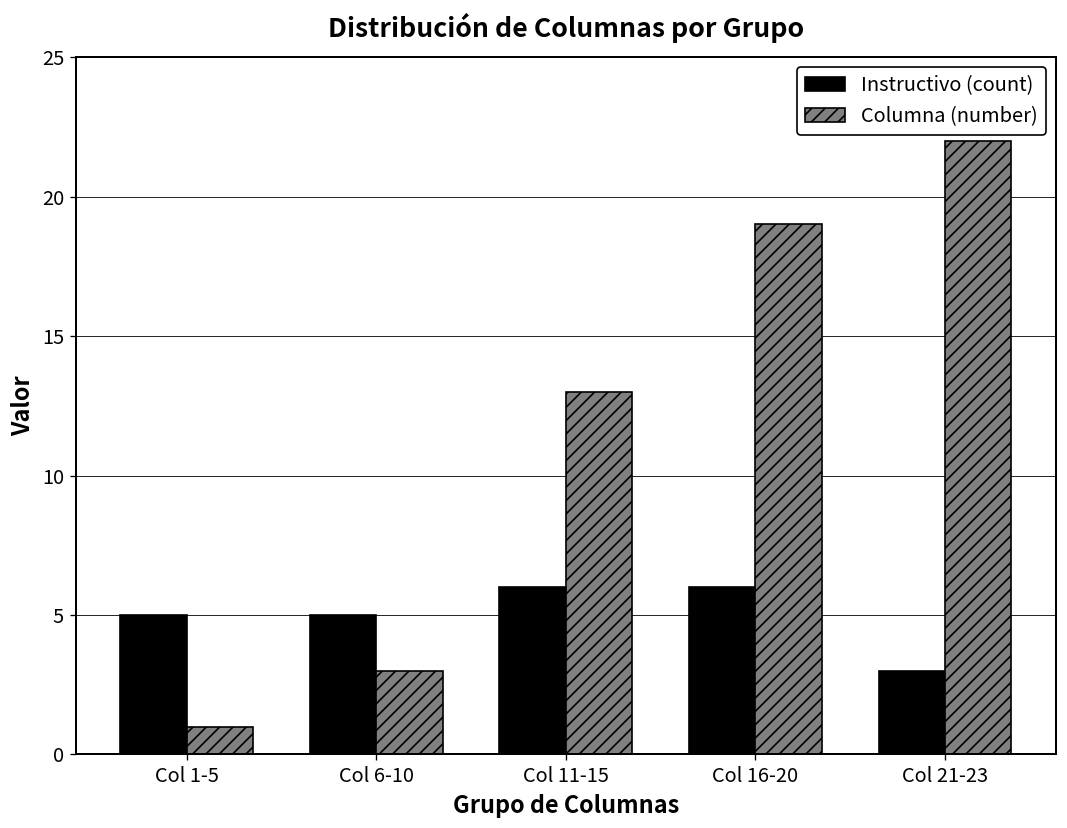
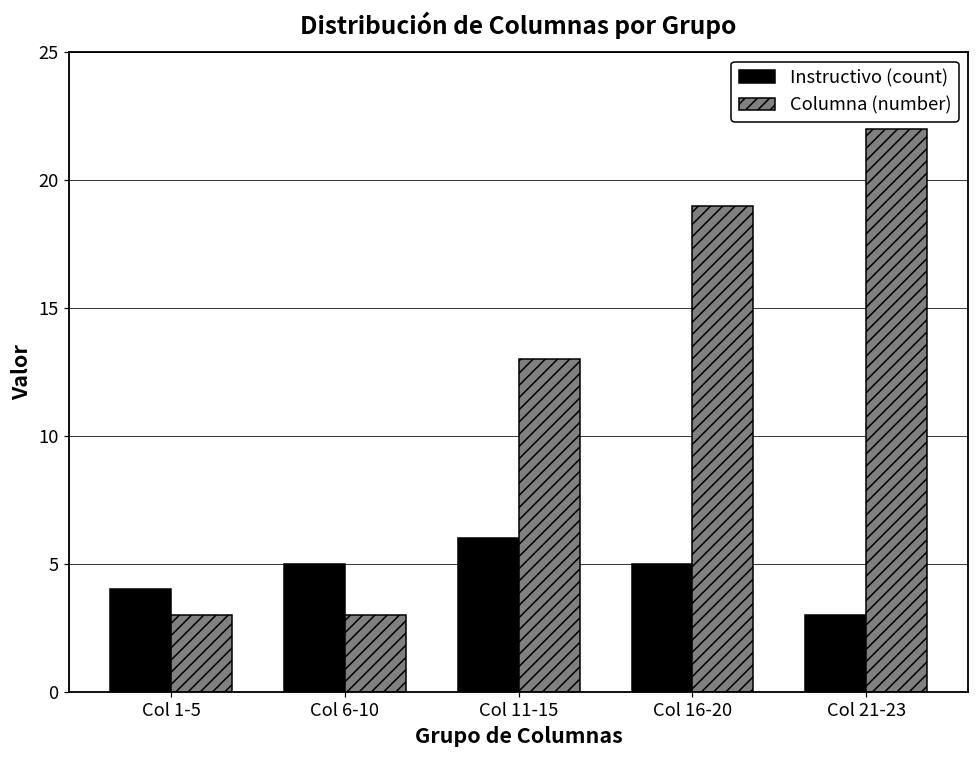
Instructivo (count), Col 1-5: 5 -> 4
Columna (number), Col 1-5: 1 -> 3
Instructivo (count), Col 16-20: 6 -> 5
